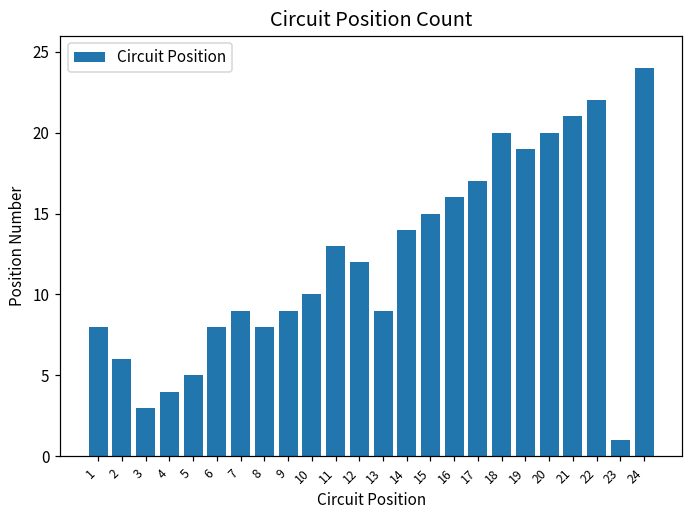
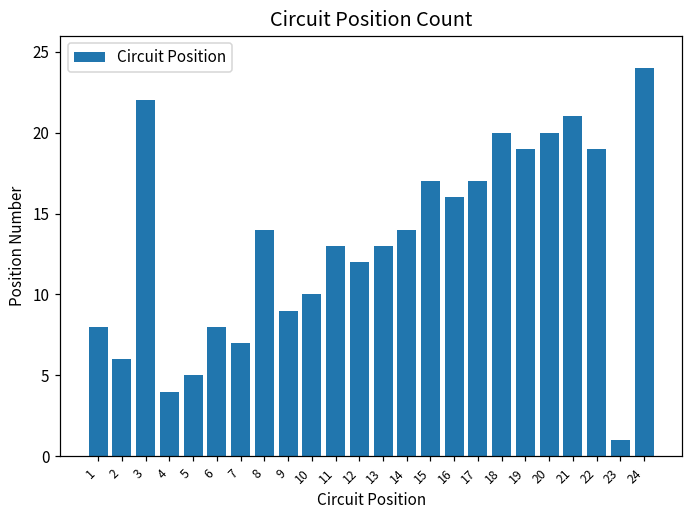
3: 3 -> 22
7: 9 -> 7
8: 8 -> 14
13: 9 -> 13
15: 15 -> 17
22: 22 -> 19
